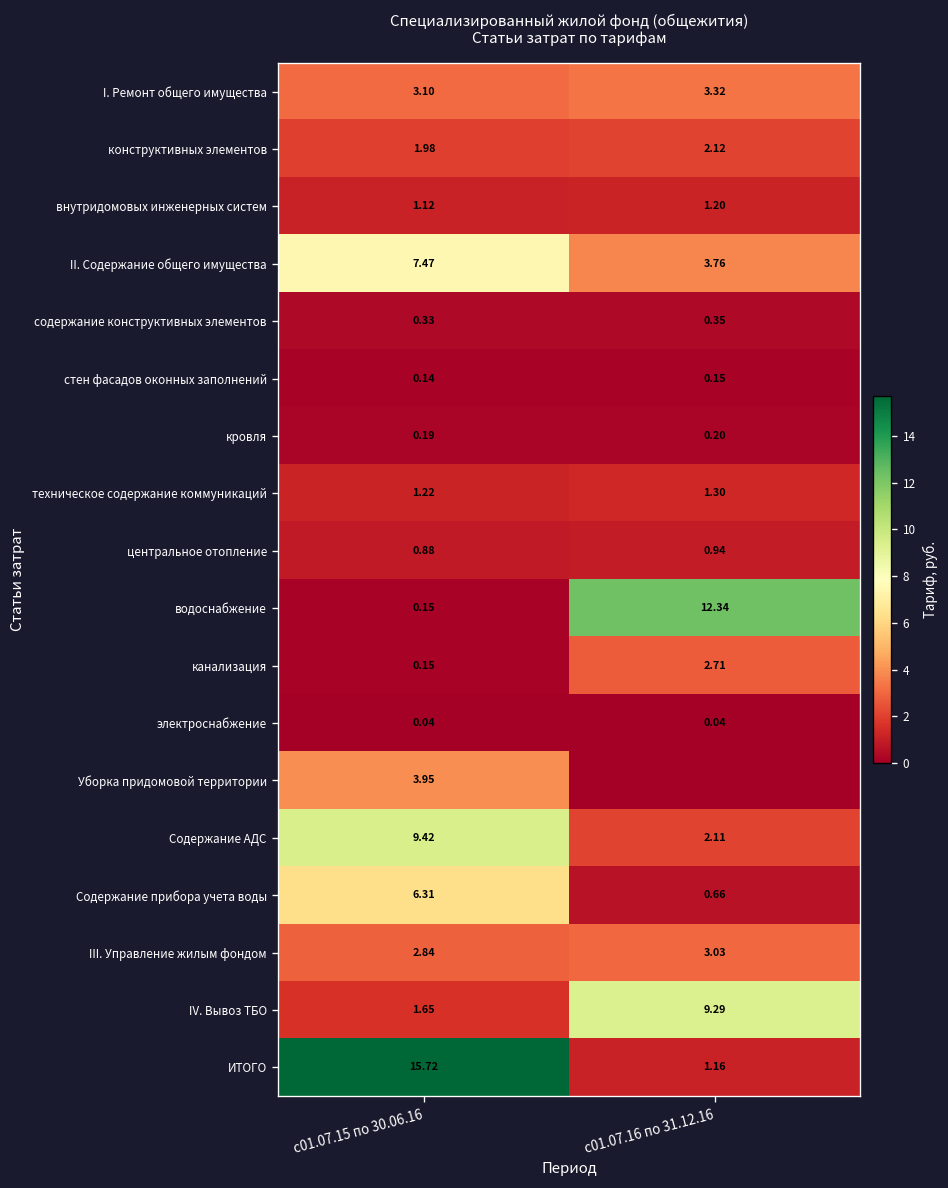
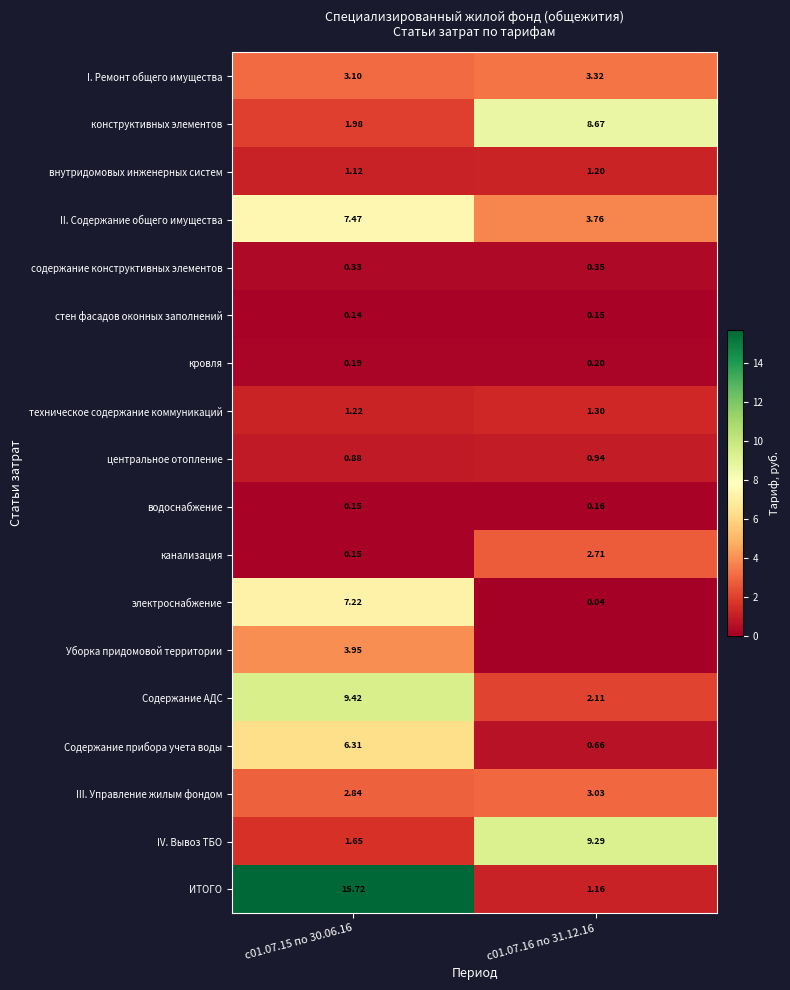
конструктивных элементов, с01.07.16 по 31.12.16: 2.12 -> 8.67
водоснабжение, с01.07.16 по 31.12.16: 12.34 -> 0.16
электроснабжение, с01.07.15 по 30.06.16: 0.04 -> 7.22
